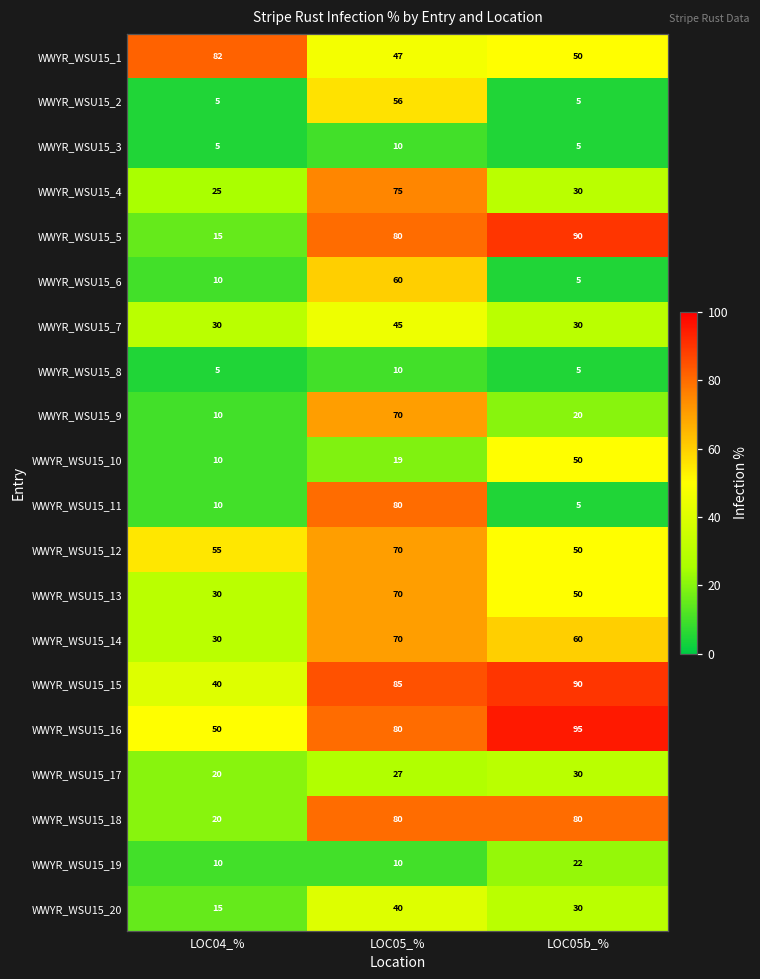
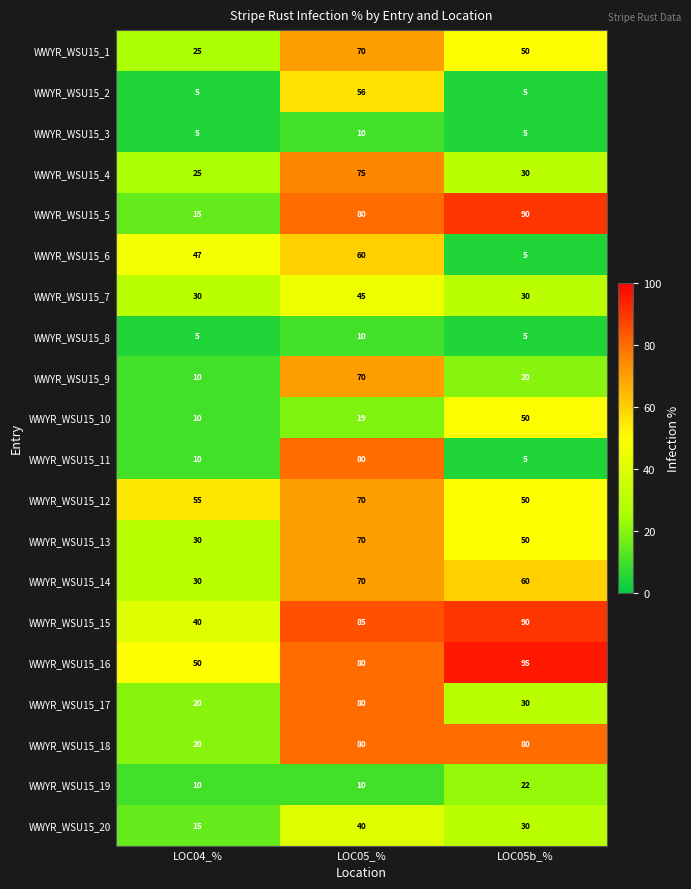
WWYR_WSU15_1, LOC04_%: 82 -> 25
WWYR_WSU15_1, LOC05_%: 47 -> 70
WWYR_WSU15_6, LOC04_%: 10 -> 47
WWYR_WSU15_17, LOC05_%: 27 -> 80
